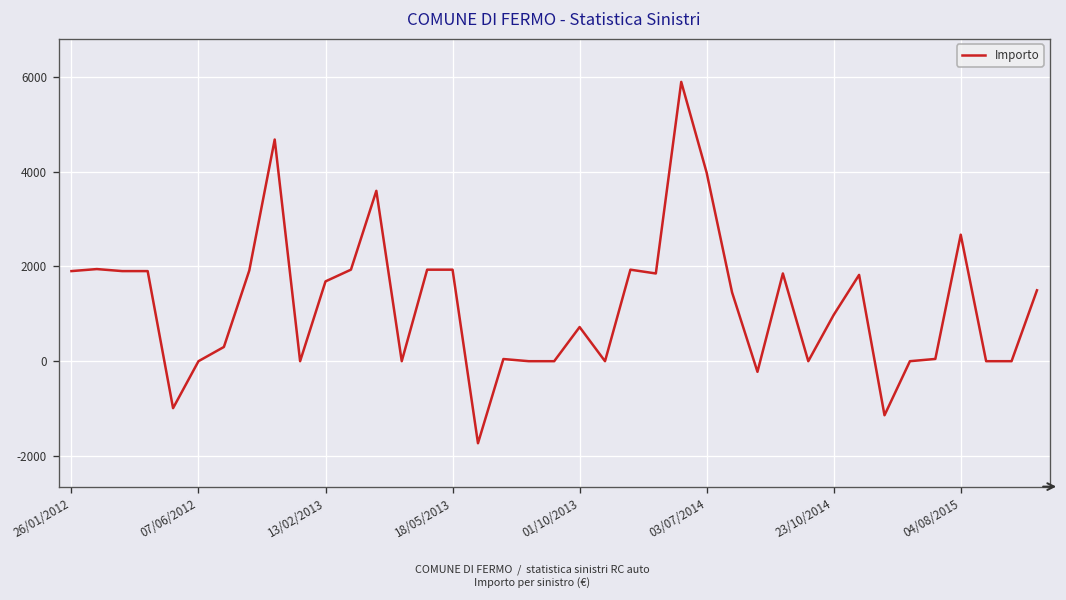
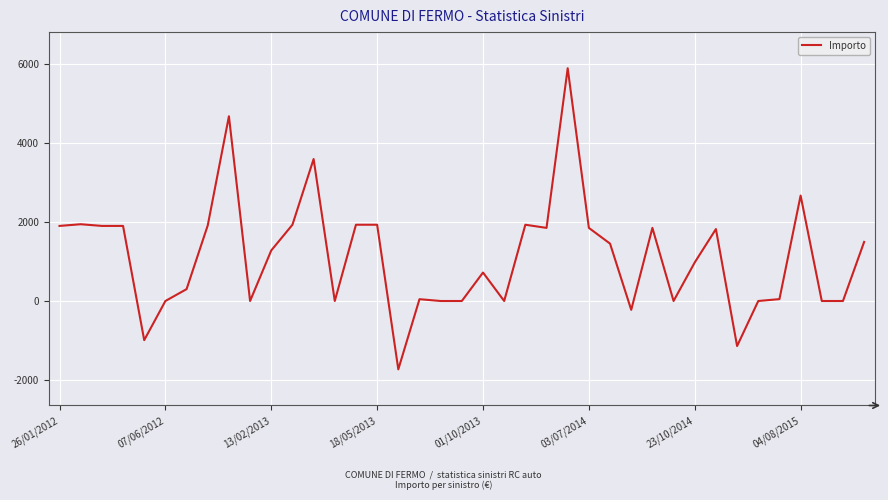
13/02/2013: 1700 -> 1300
03/07/2014: 4000 -> 1900
